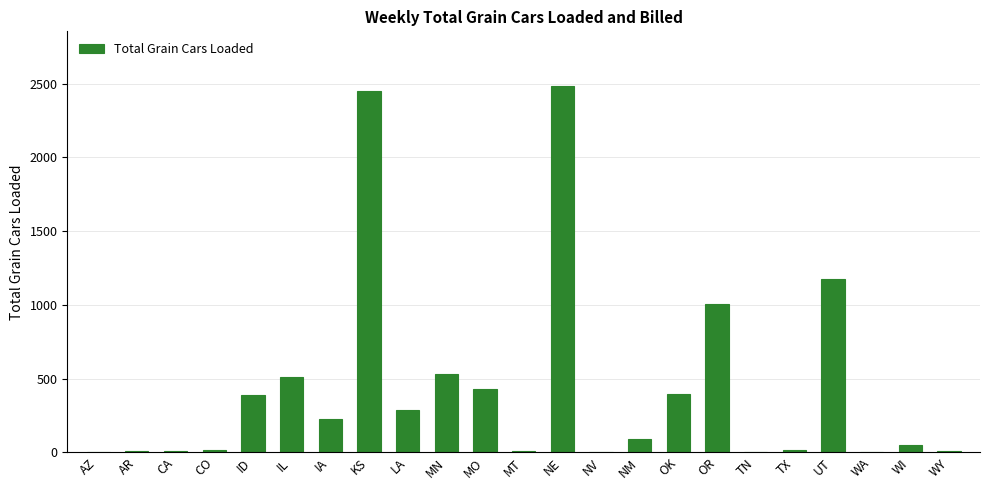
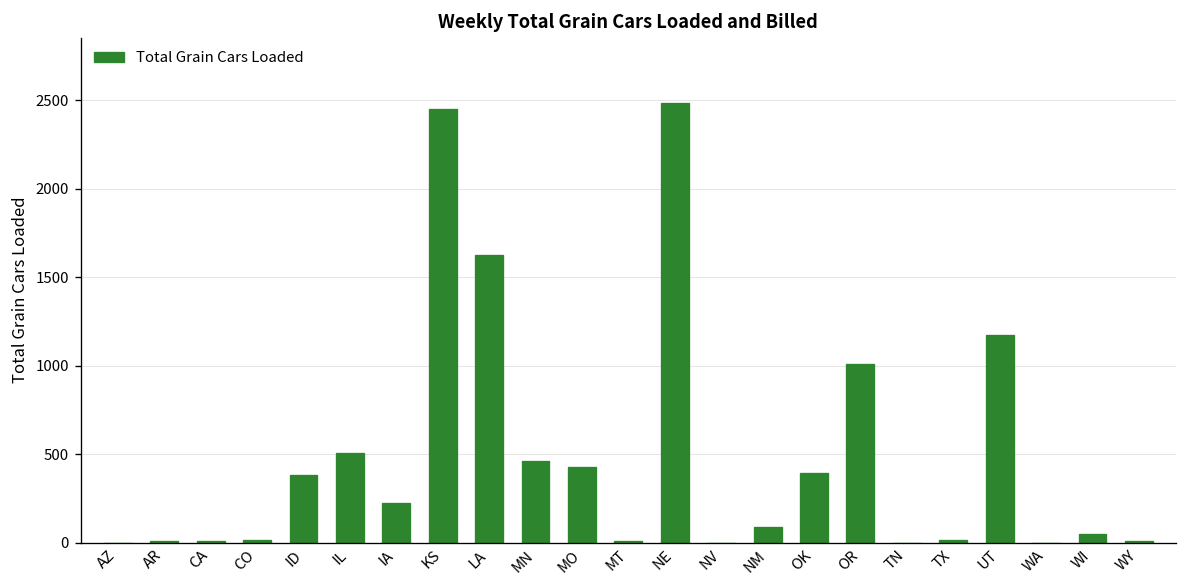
LA: 290 -> 1630
MN: 530 -> 460
